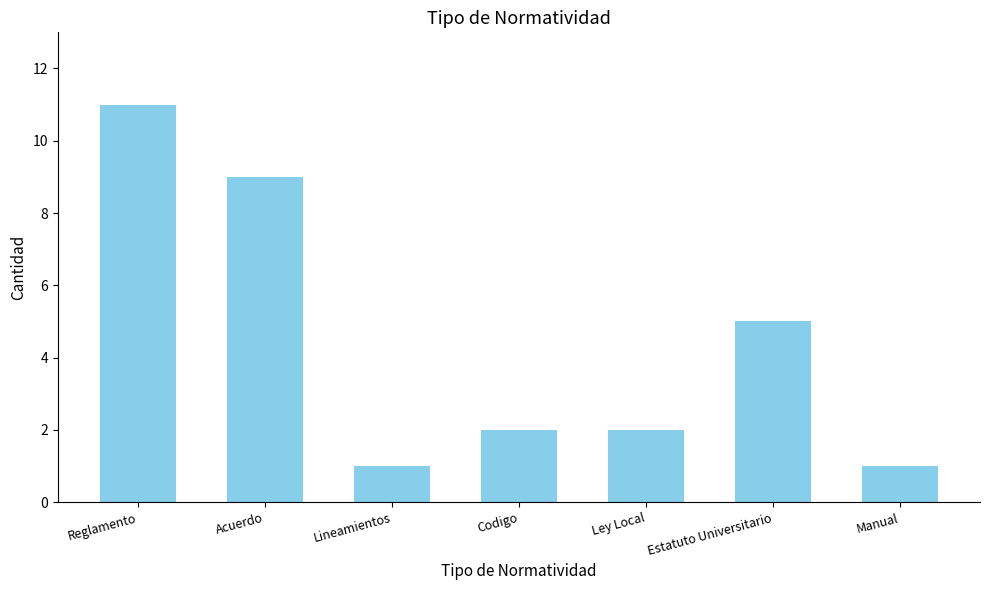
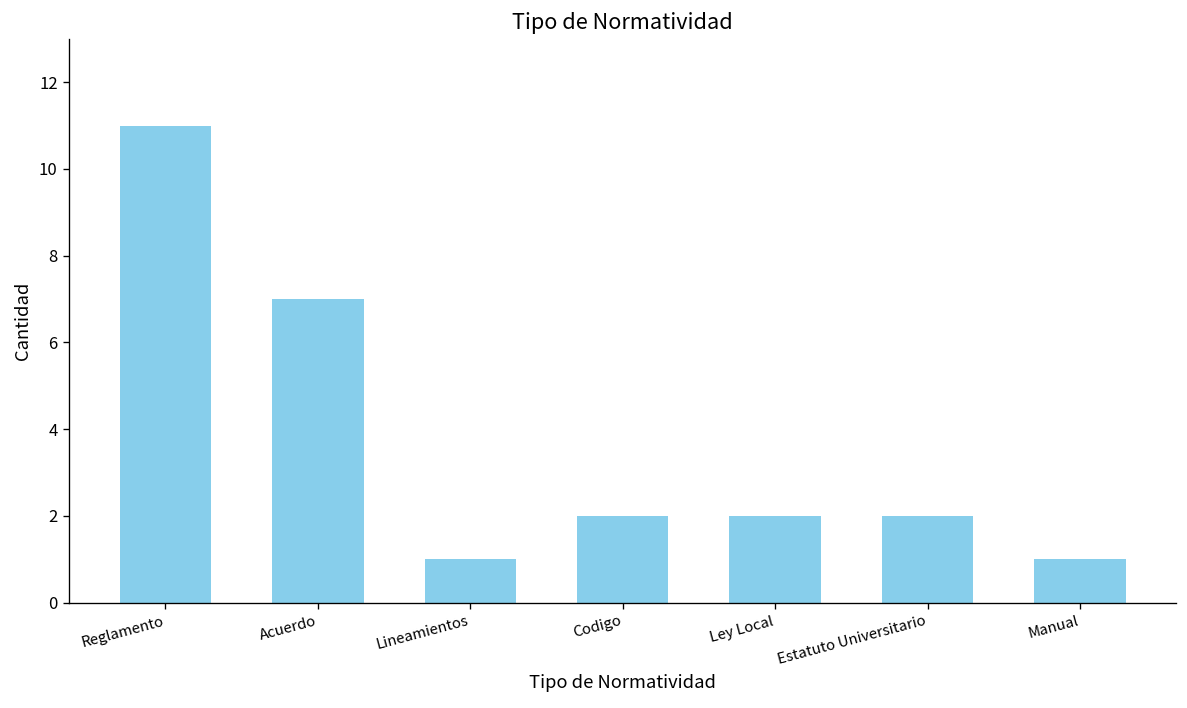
Acuerdo: 9 -> 7
Estatuto Universitario: 5 -> 2
